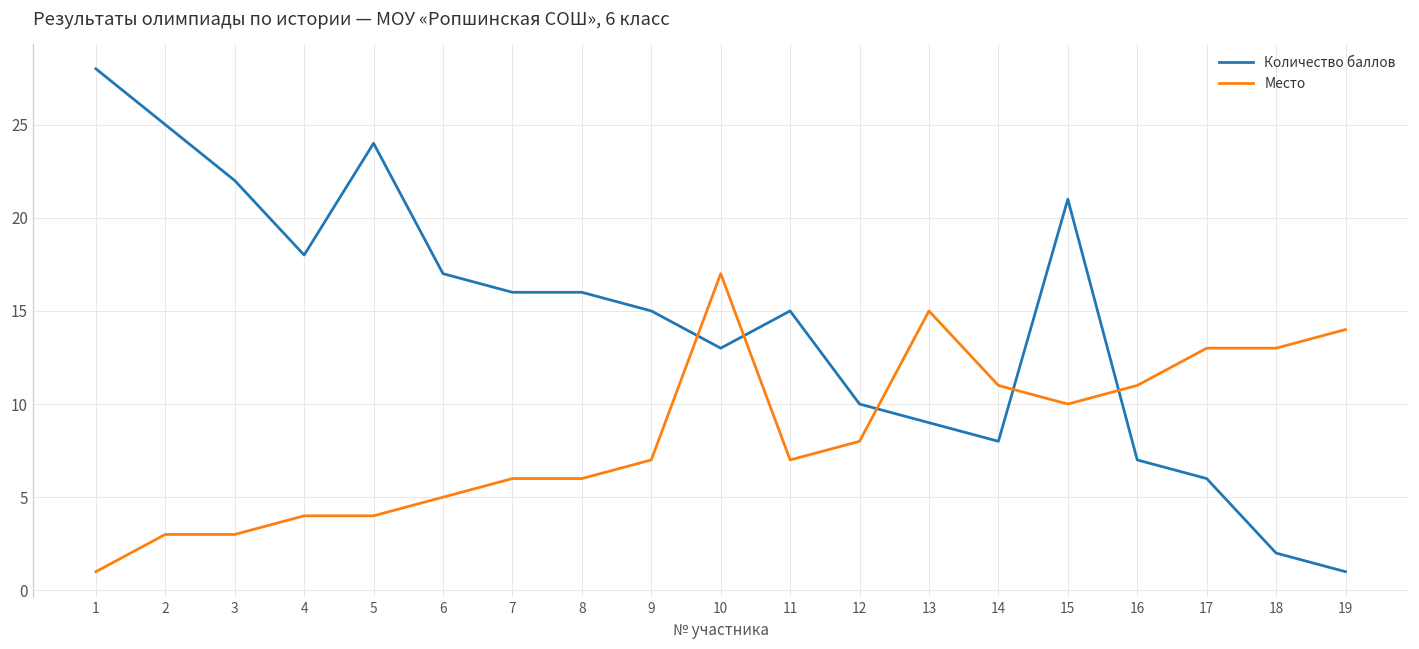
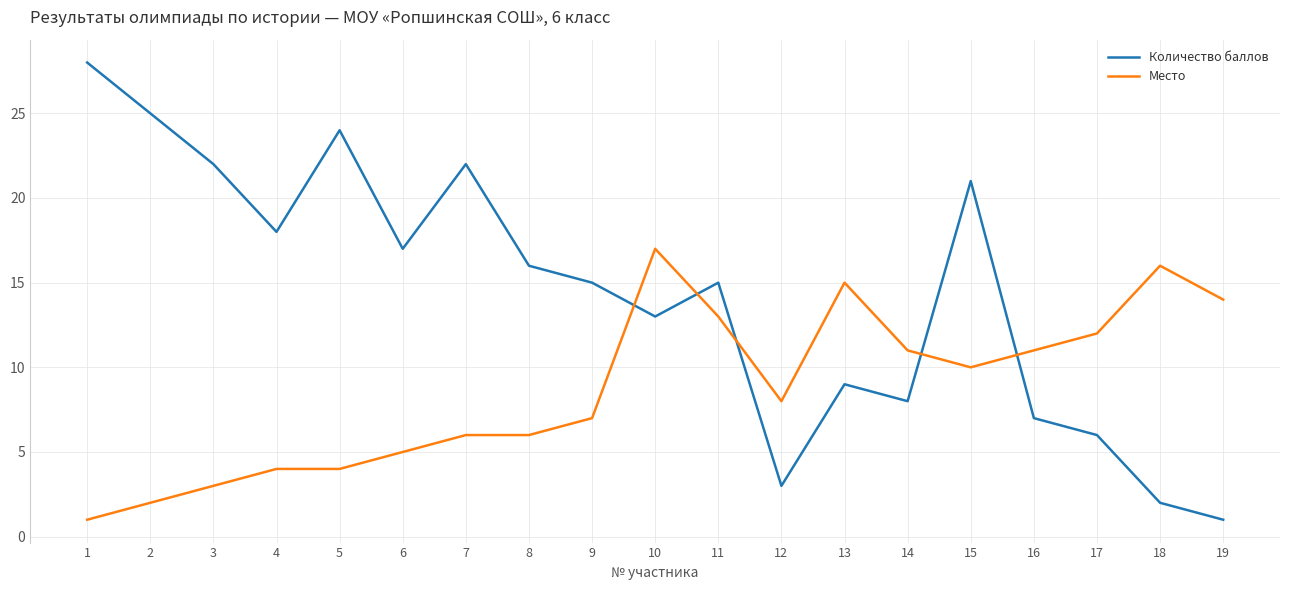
Место, 2: 3 -> 2
Количество баллов, 7: 16 -> 22
Место, 11: 7 -> 13
Количество баллов, 12: 10 -> 3
Место, 17: 13 -> 12
Место, 18: 13 -> 16
